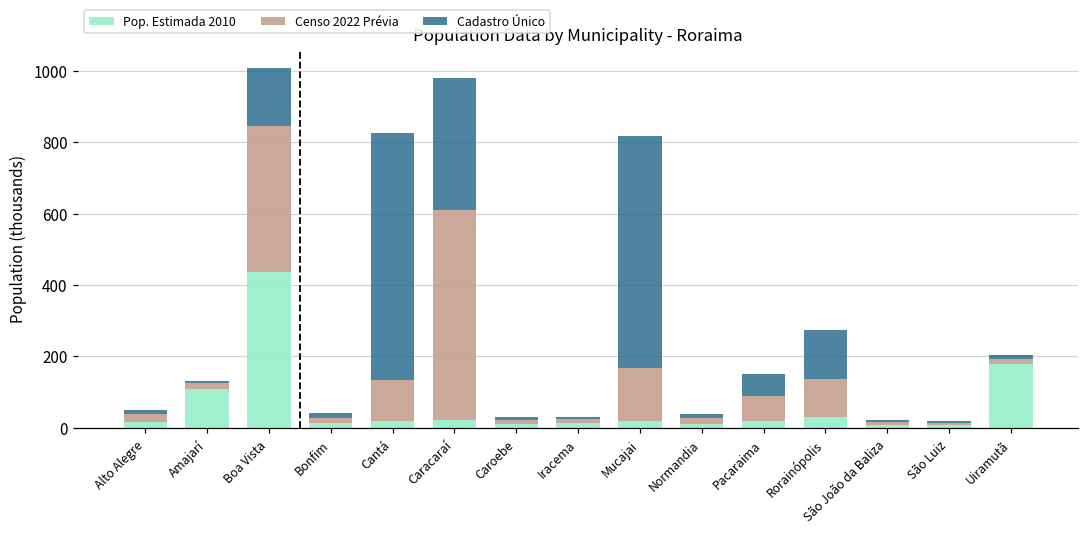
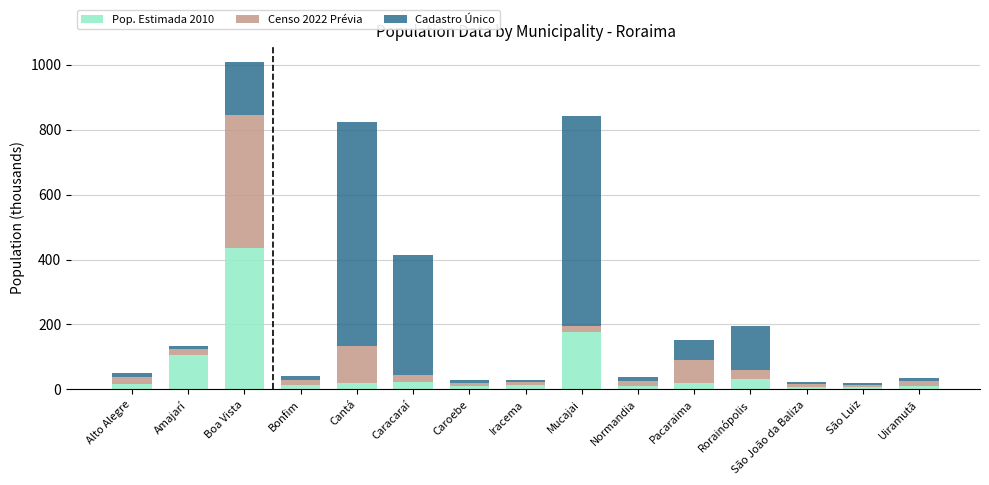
Censo 2022 Prévia, Caracaraí: 590 -> 20
Pop. Estimada 2010, Mucajai: 20 -> 180
Censo 2022 Prévia, Mucajai: 150 -> 20
Censo 2022 Prévia, Rorainópolis: 110 -> 30
Pop. Estimada 2010, Uiramutã: 180 -> 10
